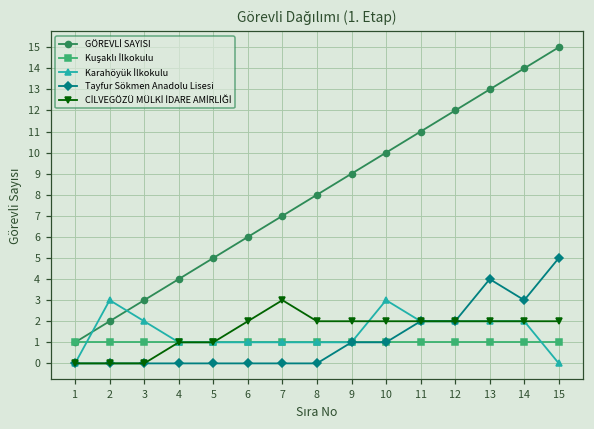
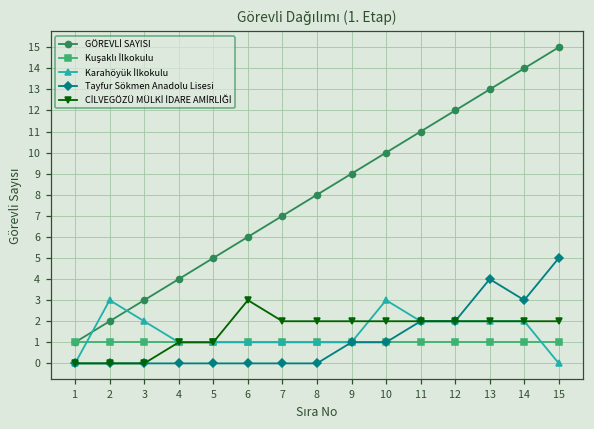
CİLVEGÖZÜ MÜLKİ İDARE AMİRLİĞİ, 6: 2 -> 3
CİLVEGÖZÜ MÜLKİ İDARE AMİRLİĞİ, 7: 3 -> 2
